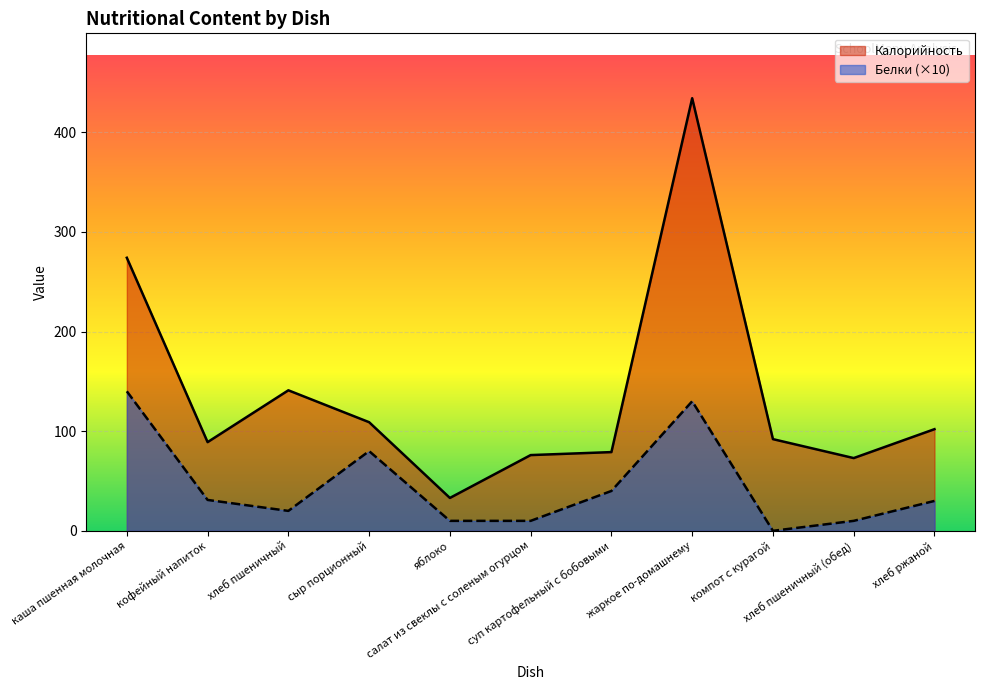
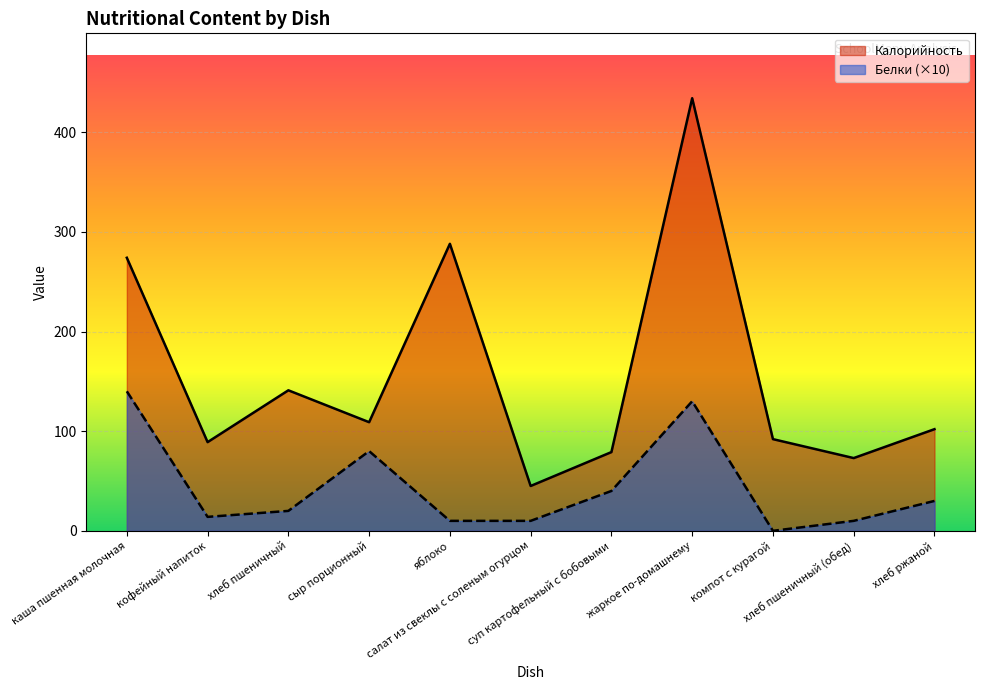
Белки (×10), кофейный напиток: 30 -> 10
Калорийность, яблоко: 30 -> 290
Калорийность, салат из свеклы с соленым огурцом: 80 -> 50
